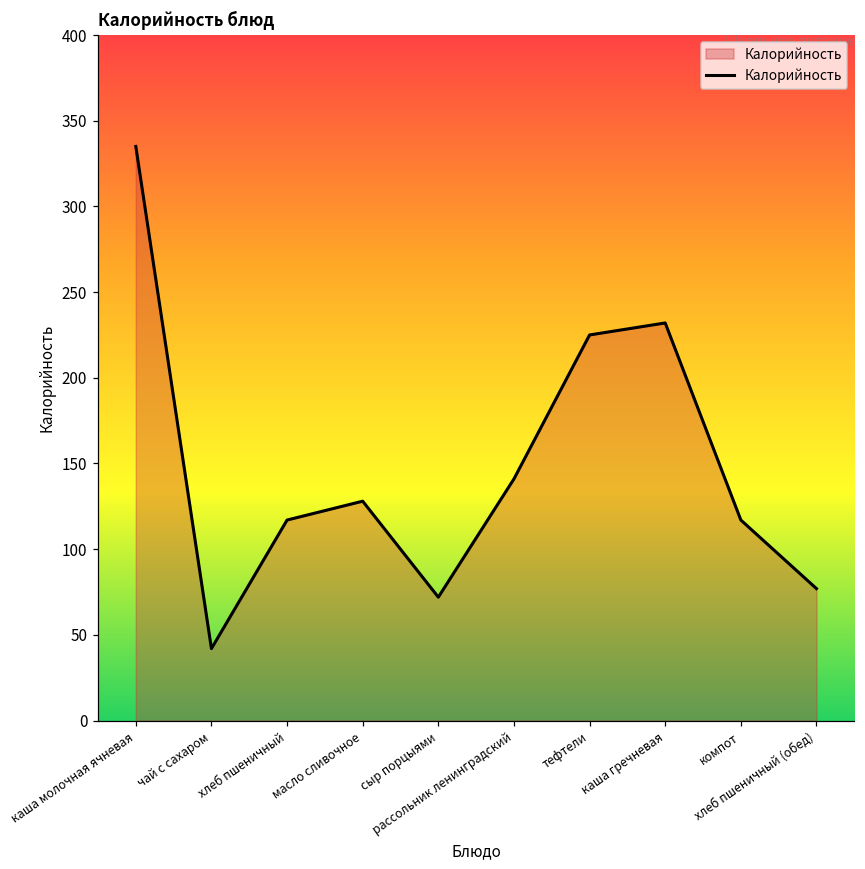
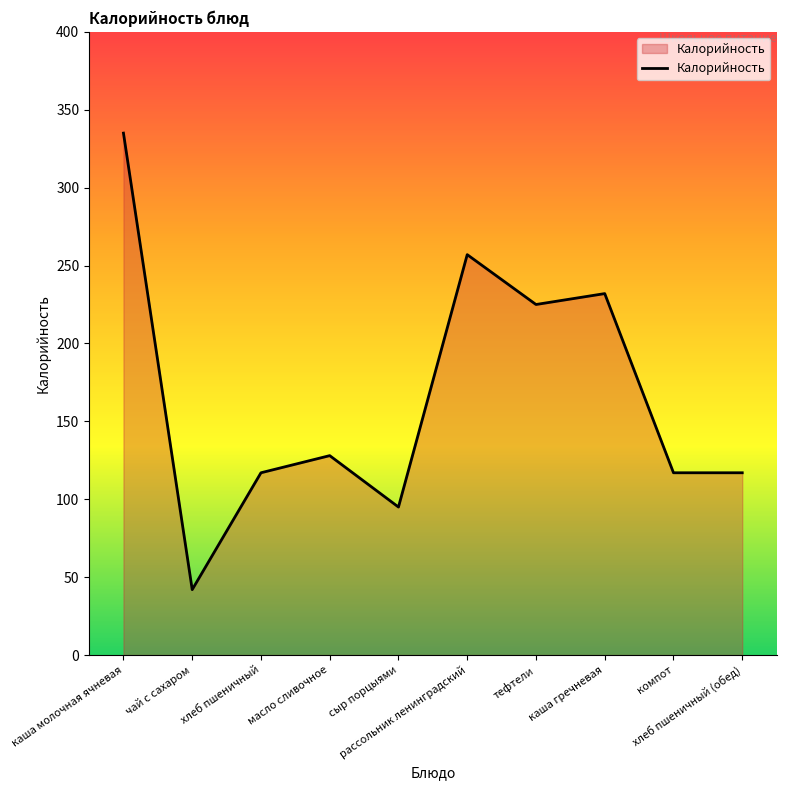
сыр порцыями: 72 -> 95
рассольник ленинградский: 141 -> 257
хлеб пшеничный (обед): 77 -> 117
